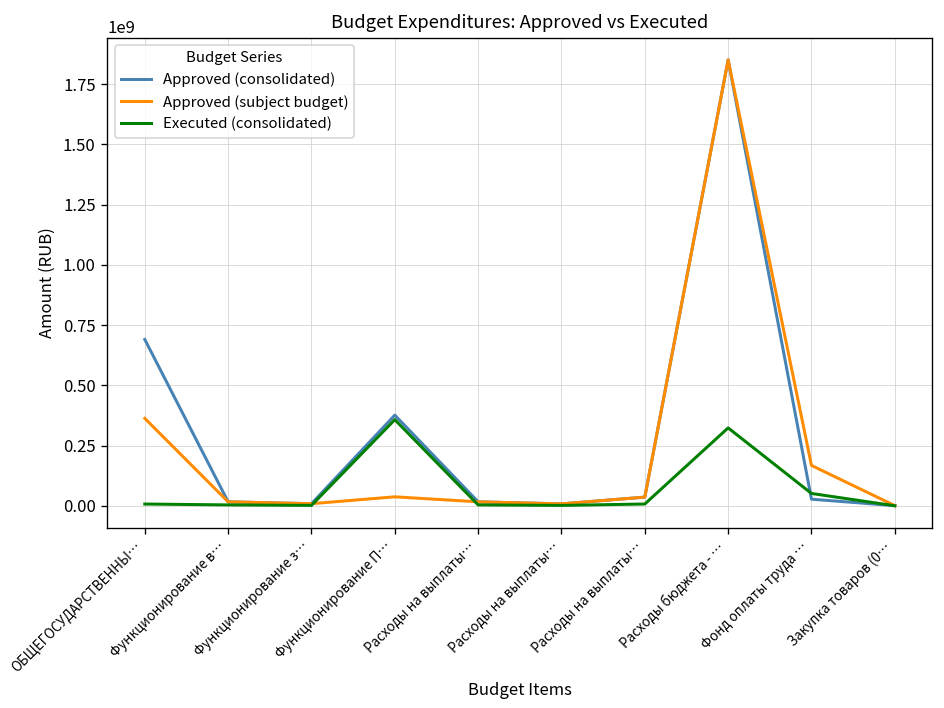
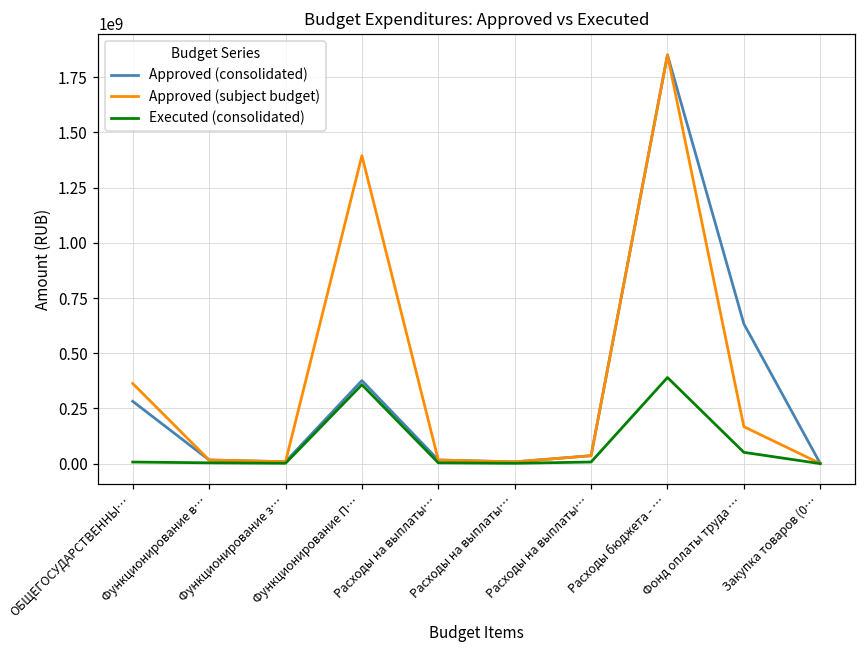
Approved (consolidated), ОБЩЕГОСУДАРСТВЕННЫ…: 690000000 -> 280000000
Approved (subject budget), Функционирование П…: 40000000 -> 1390000000
Executed (consolidated), Расходы бюджета - …: 320000000 -> 390000000
Approved (consolidated), Фонд оплаты труда …: 30000000 -> 630000000
